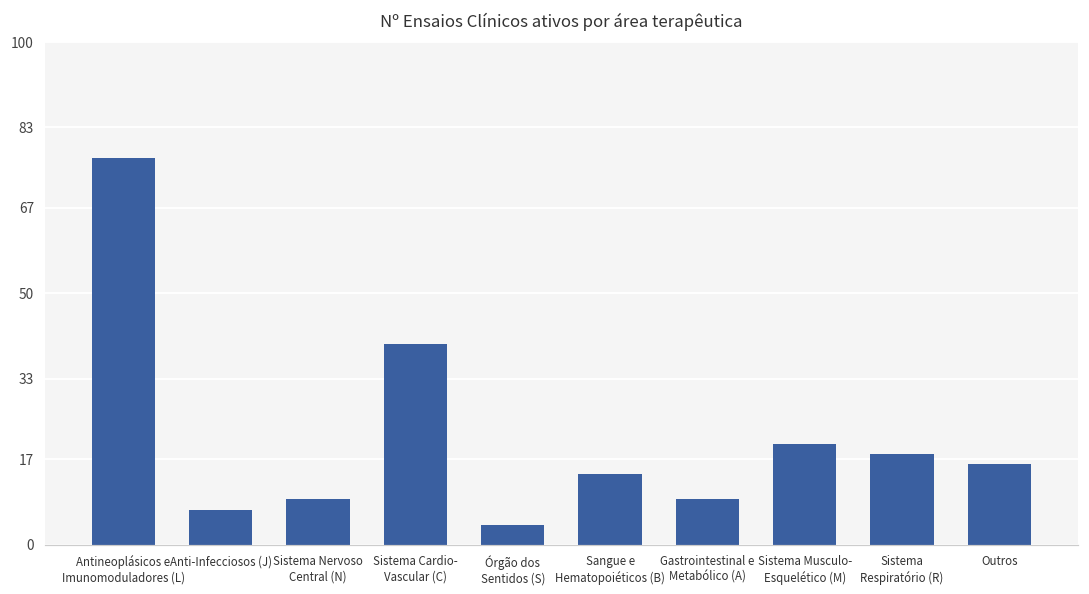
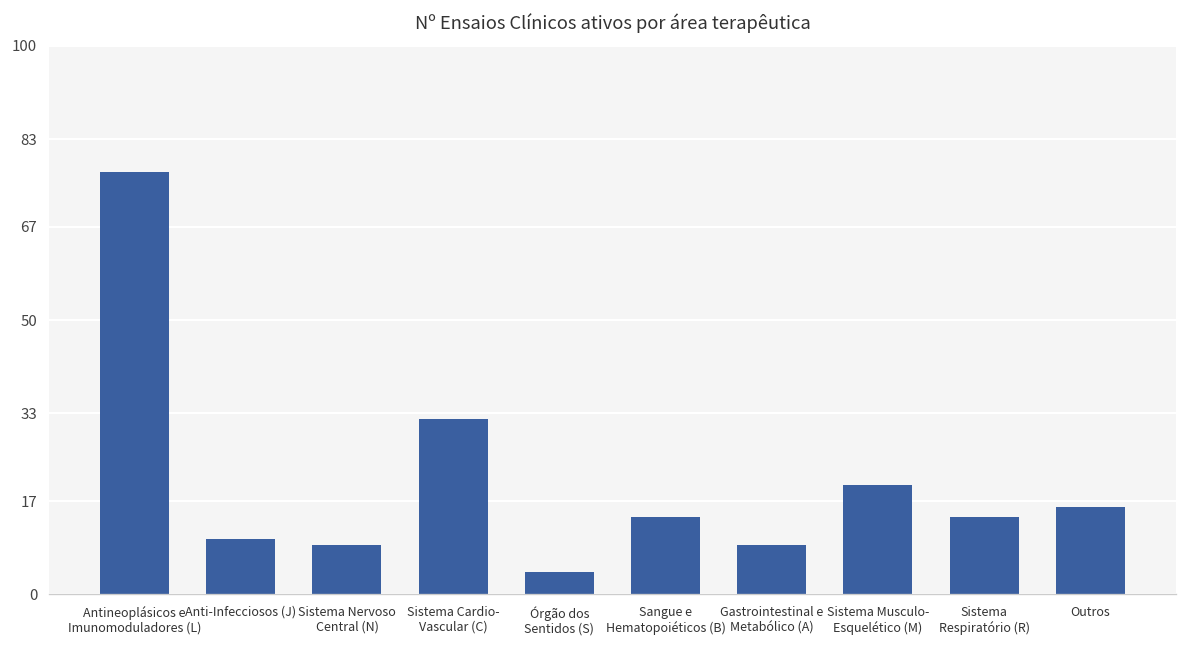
Anti-Infecciosos (J): 7 -> 10
Sistema Cardio- Vascular (C): 40 -> 32
Sistema Respiratório (R): 18 -> 14
